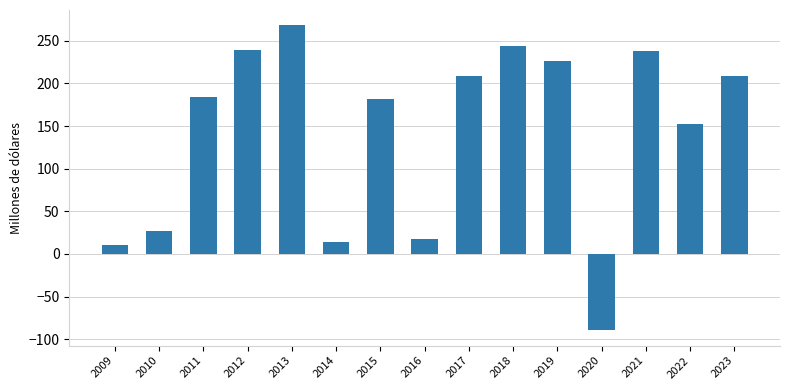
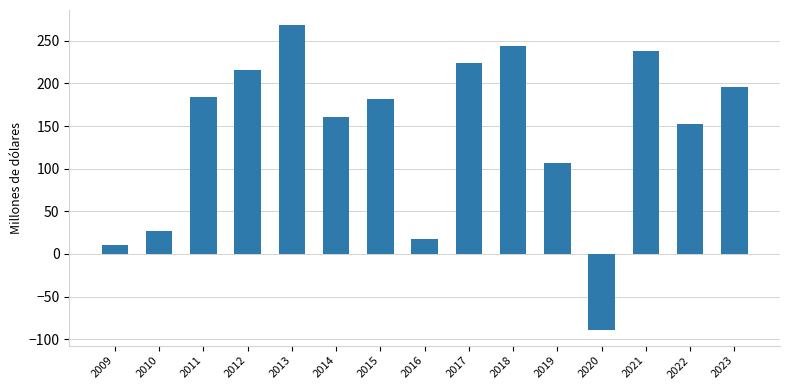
2012: 240 -> 220
2014: 10 -> 160
2017: 210 -> 220
2019: 230 -> 110
2023: 210 -> 200
